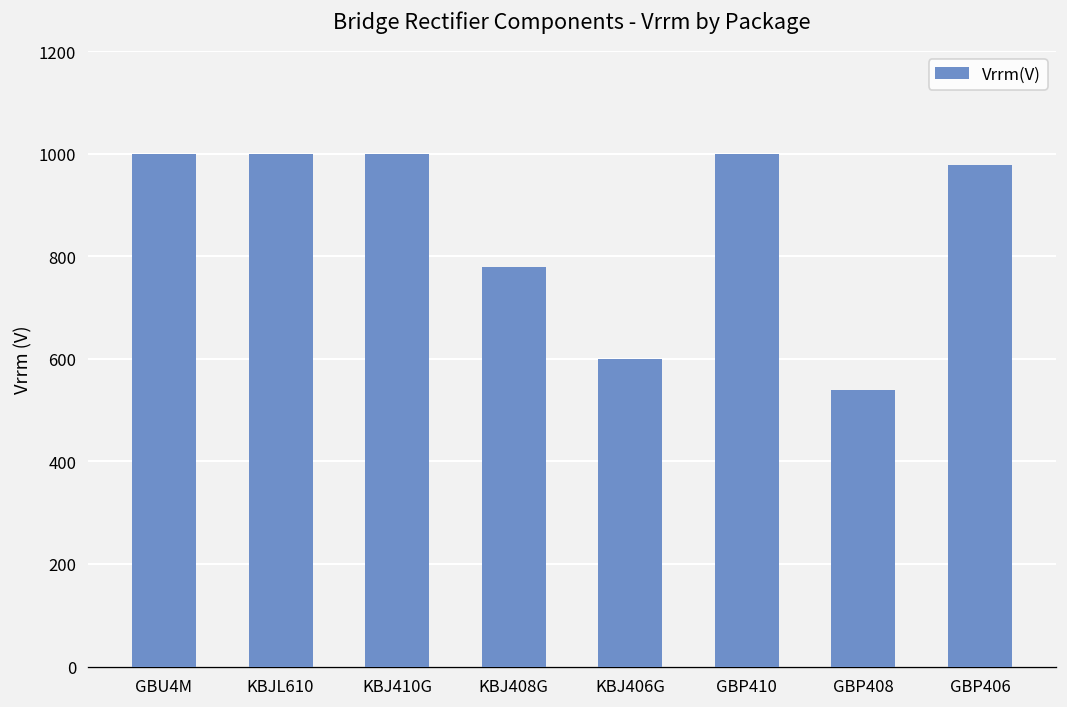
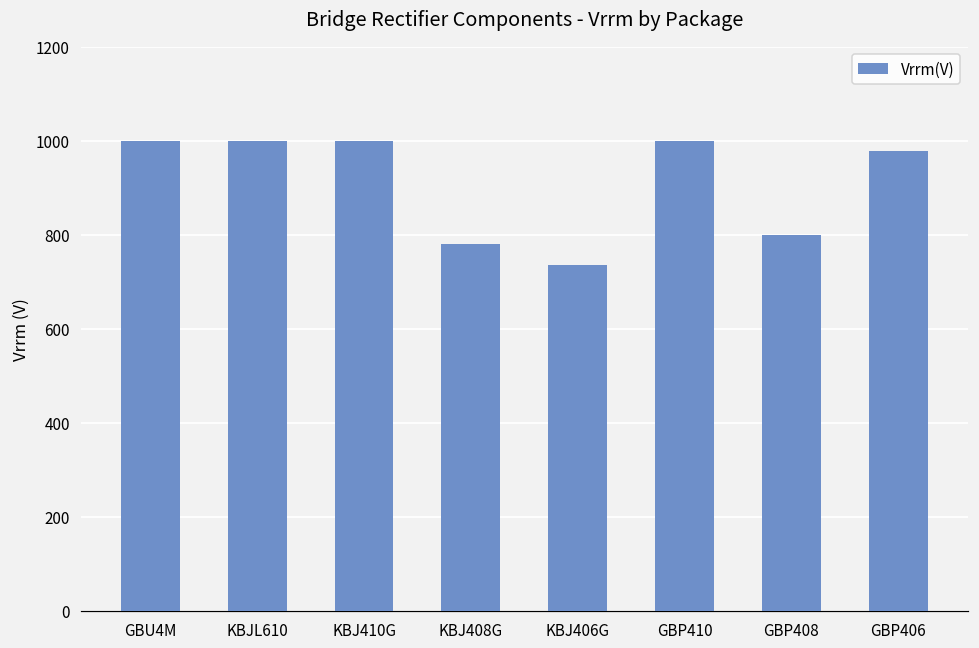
KBJ406G: 600 -> 740
GBP408: 540 -> 800
